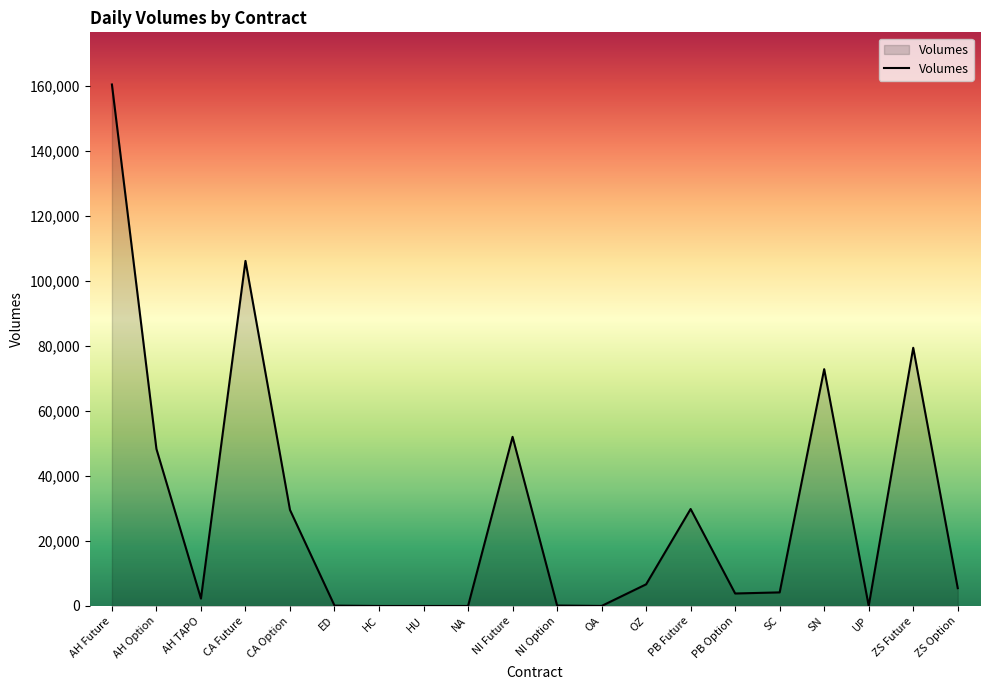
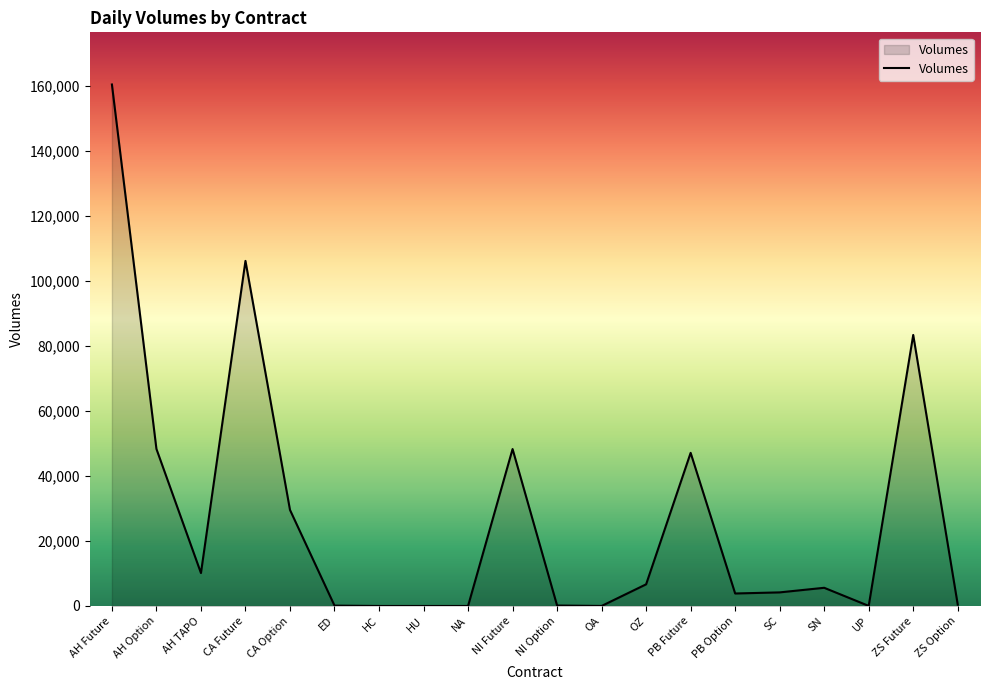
AH TAPO: 2,000 -> 10,000
NI Future: 52,000 -> 48,000
PB Future: 30,000 -> 47,000
SN: 73,000 -> 6,000
ZS Future: 79,000 -> 83,000
ZS Option: 5,000 -> 0
